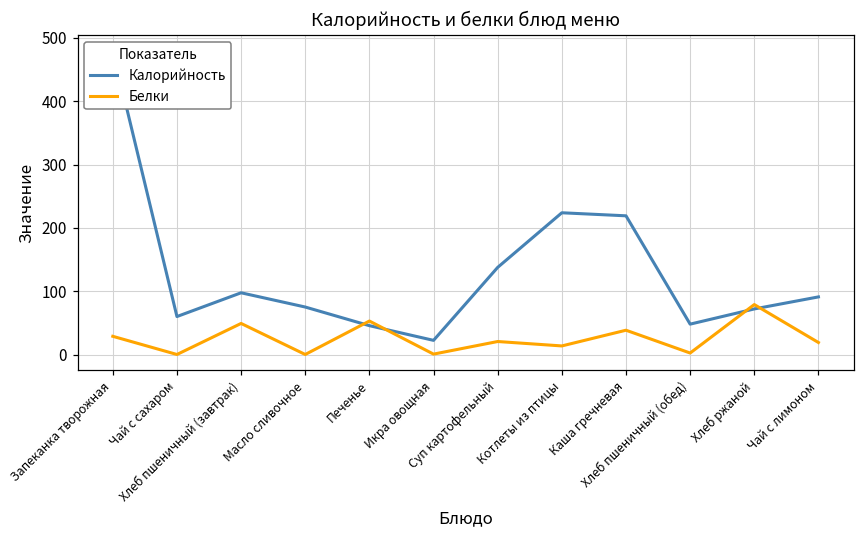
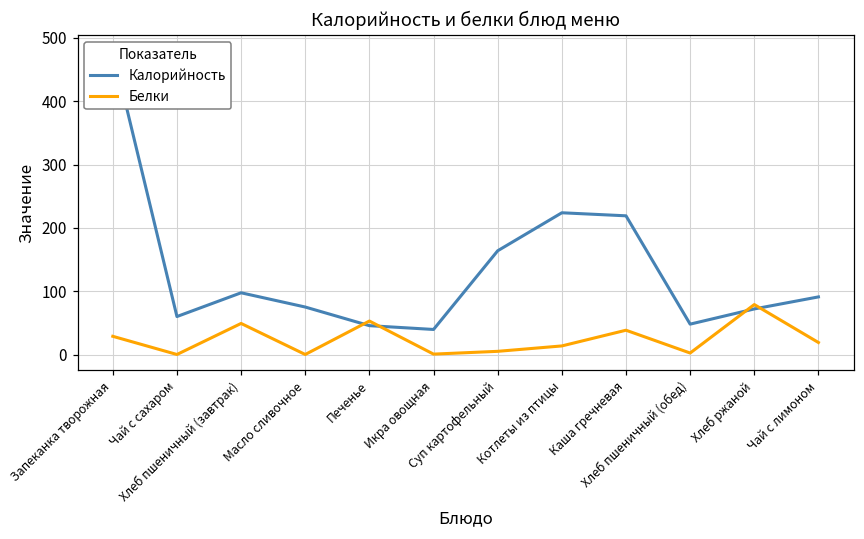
Калорийность, Икра овощная: 20 -> 40
Калорийность, Суп картофельный: 140 -> 160
Белки, Суп картофельный: 20 -> 10
